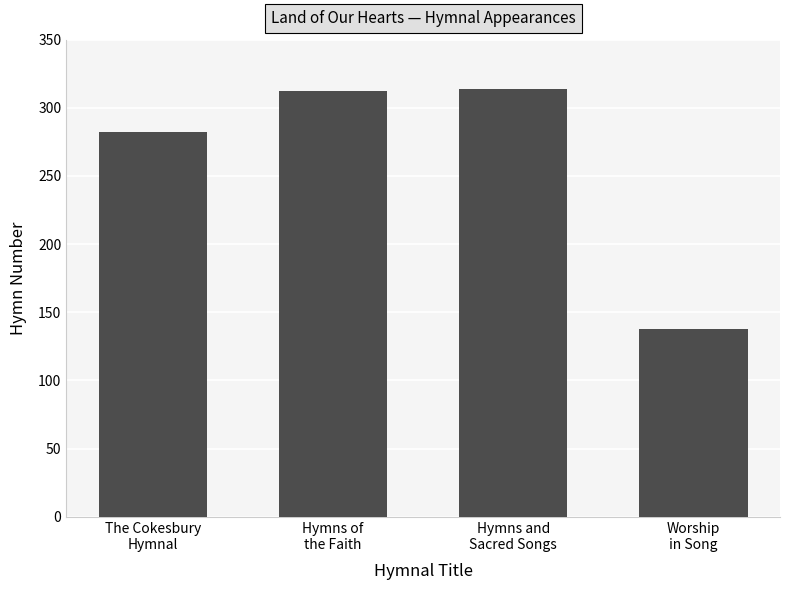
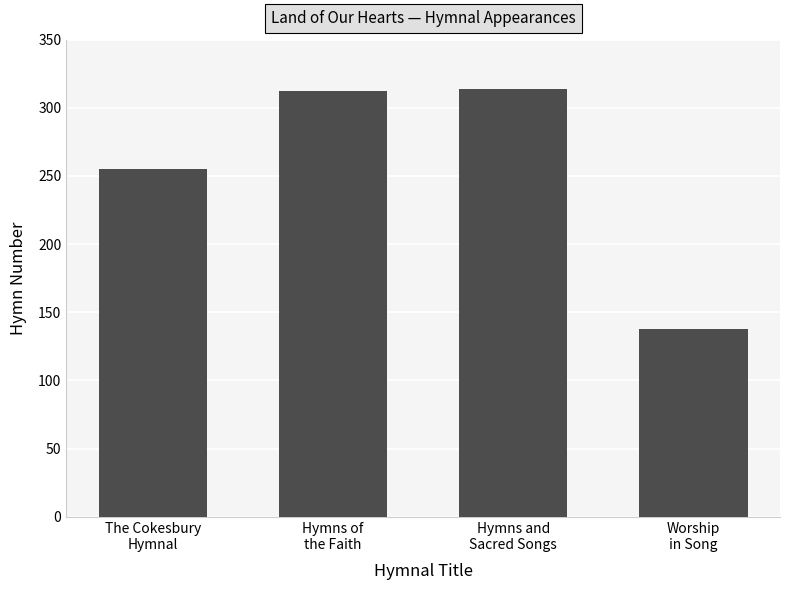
The Cokesbury Hymnal: 282 -> 255
